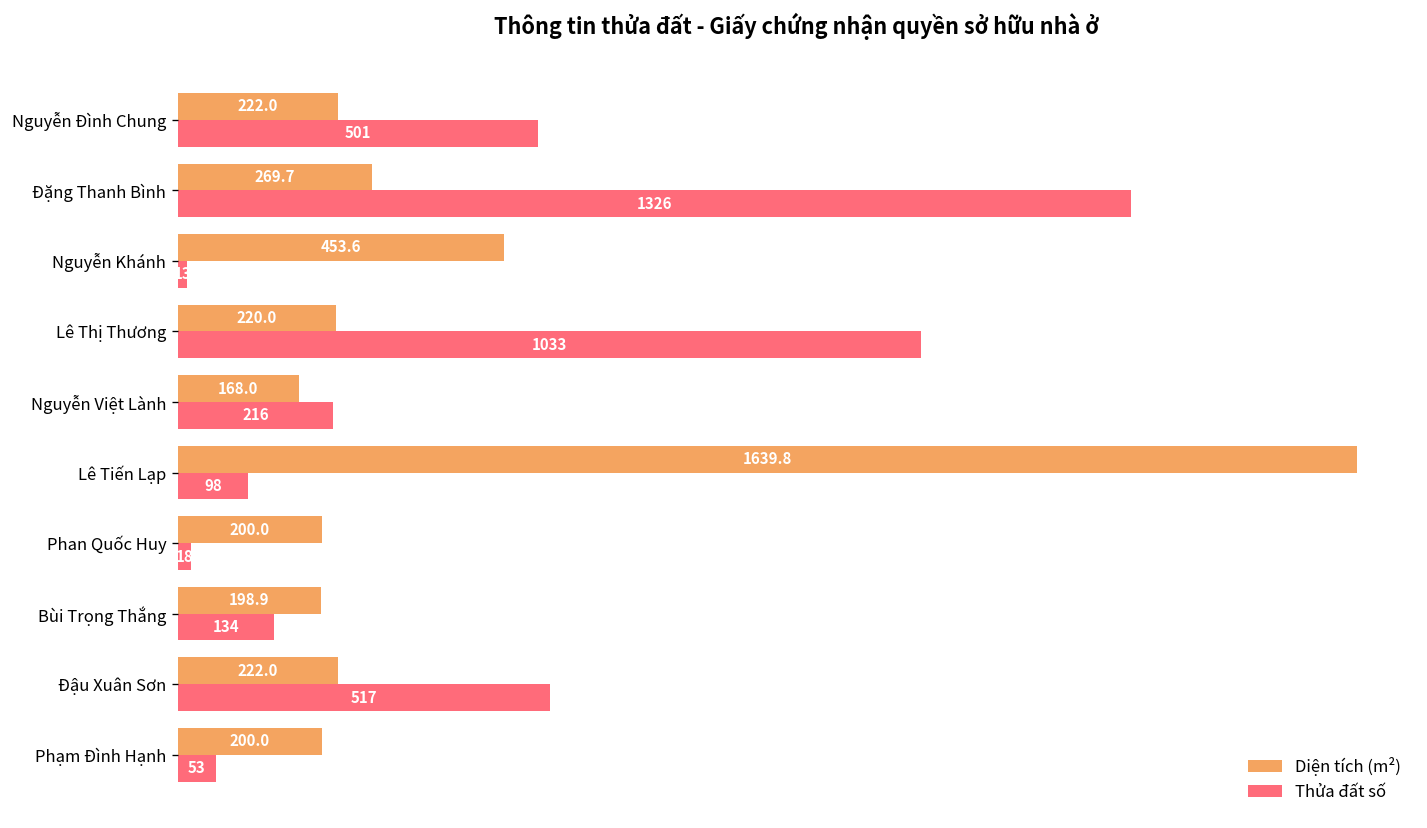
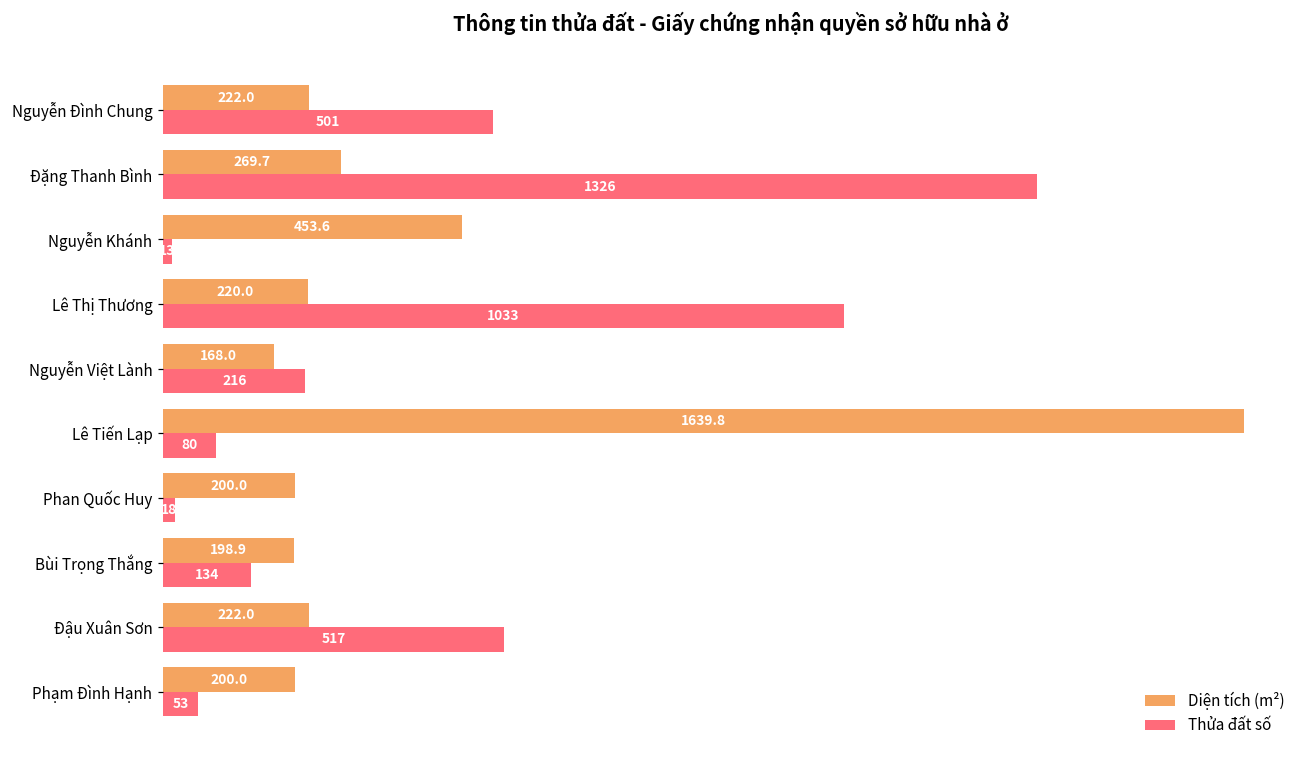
Thửa đất số, Lê Tiến Lạp: 98 -> 80
